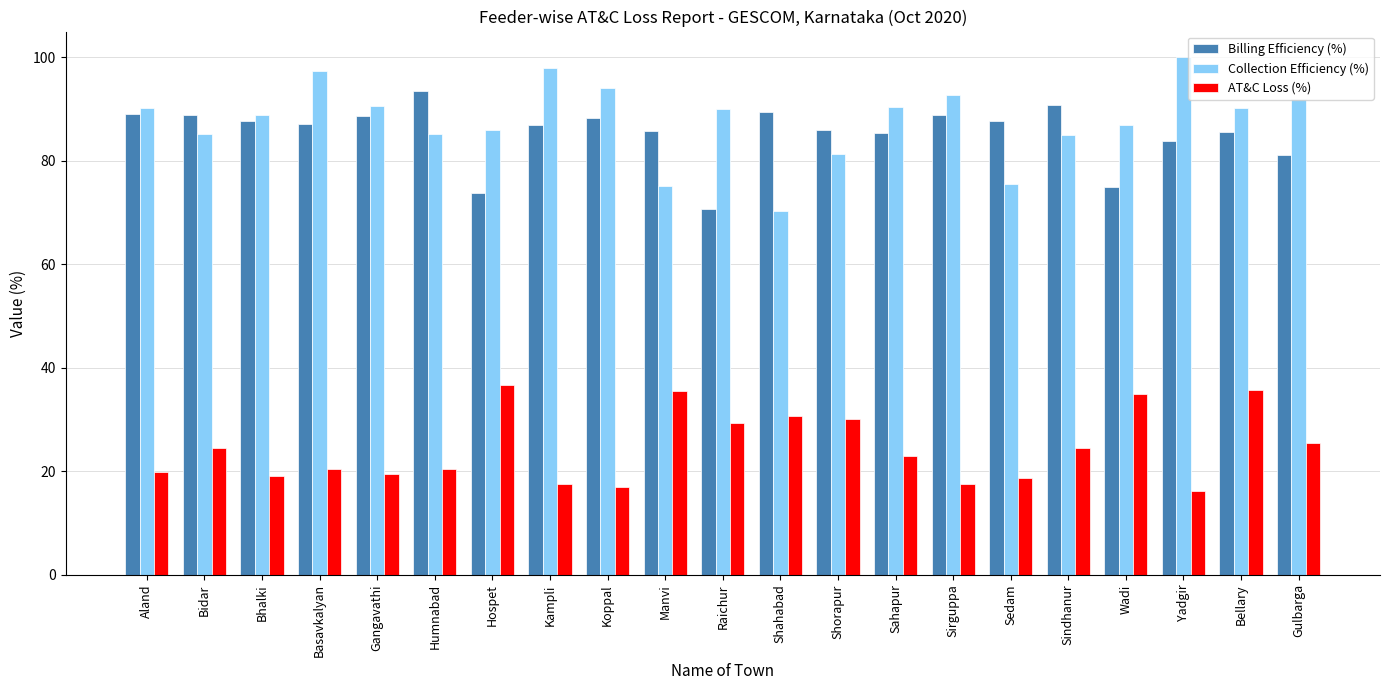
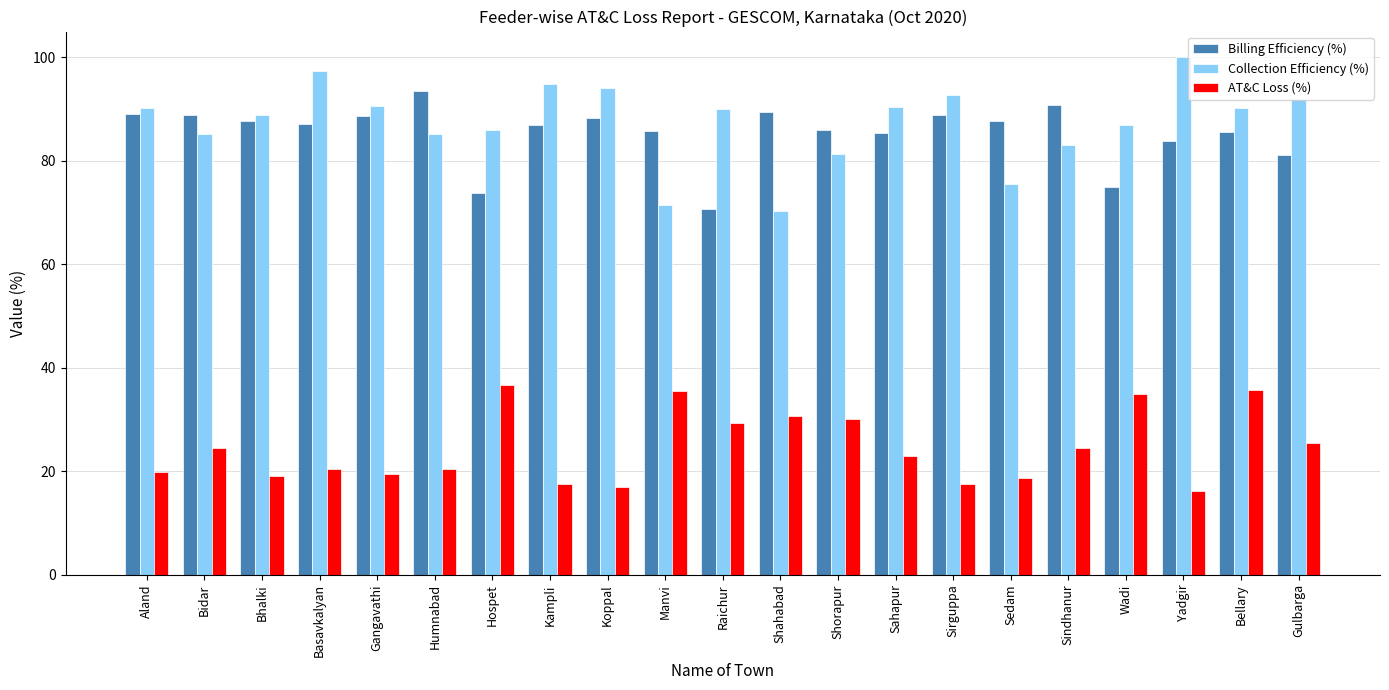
Collection Efficiency (%), Kampli: 98 -> 95
Collection Efficiency (%), Manvi: 75 -> 72
Collection Efficiency (%), Sindhanur: 85 -> 83
